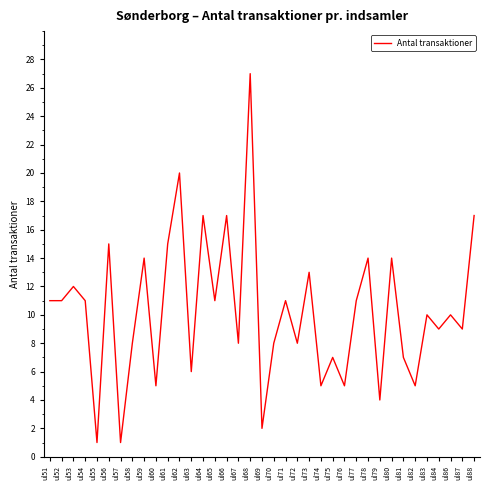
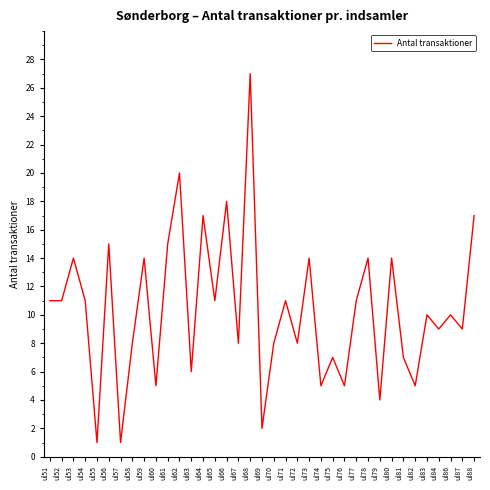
ul53: 12 -> 14
ul66: 17 -> 18
ul73: 13 -> 14
